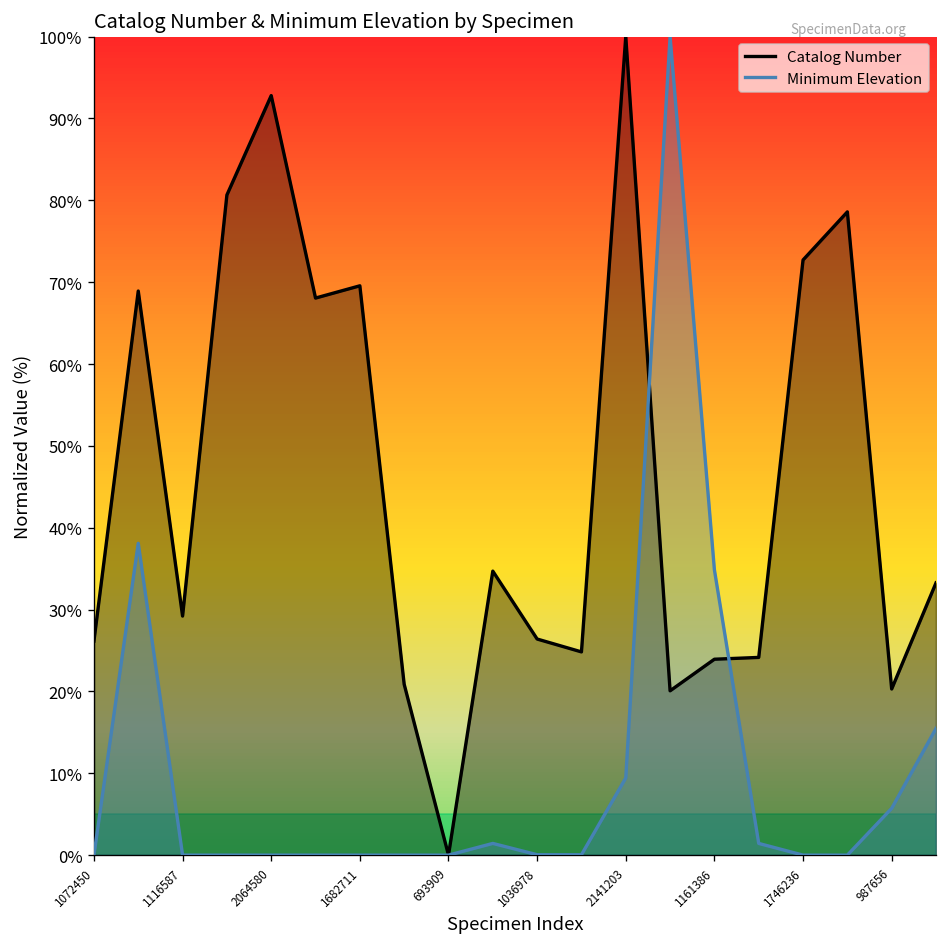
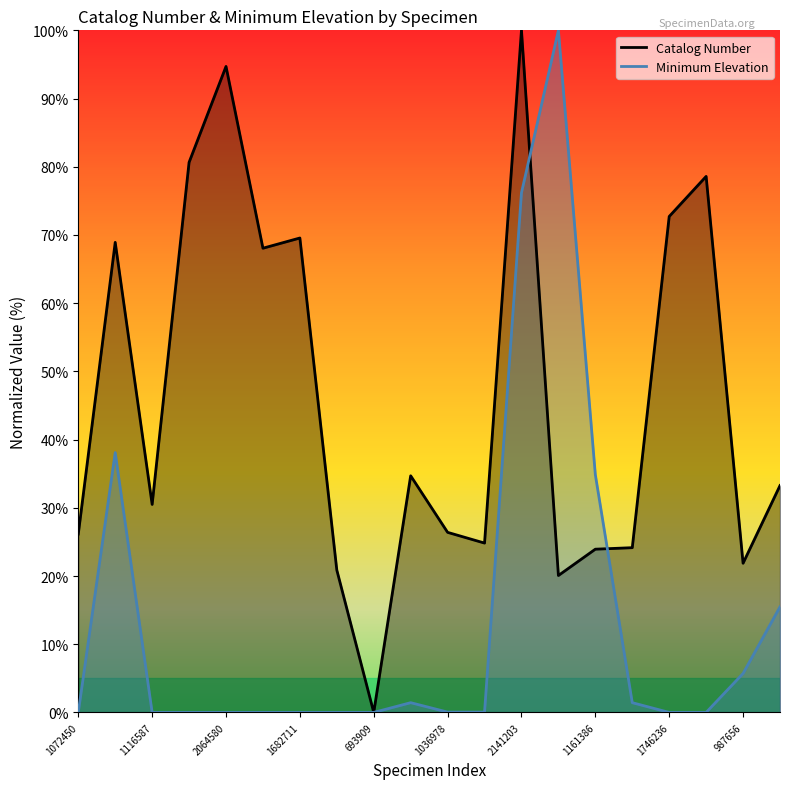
Catalog Number, 1116587: 29% -> 30%
Catalog Number, 2064580: 93% -> 95%
Minimum Elevation, 2141203: 9% -> 76%
Catalog Number, 987656: 20% -> 22%
